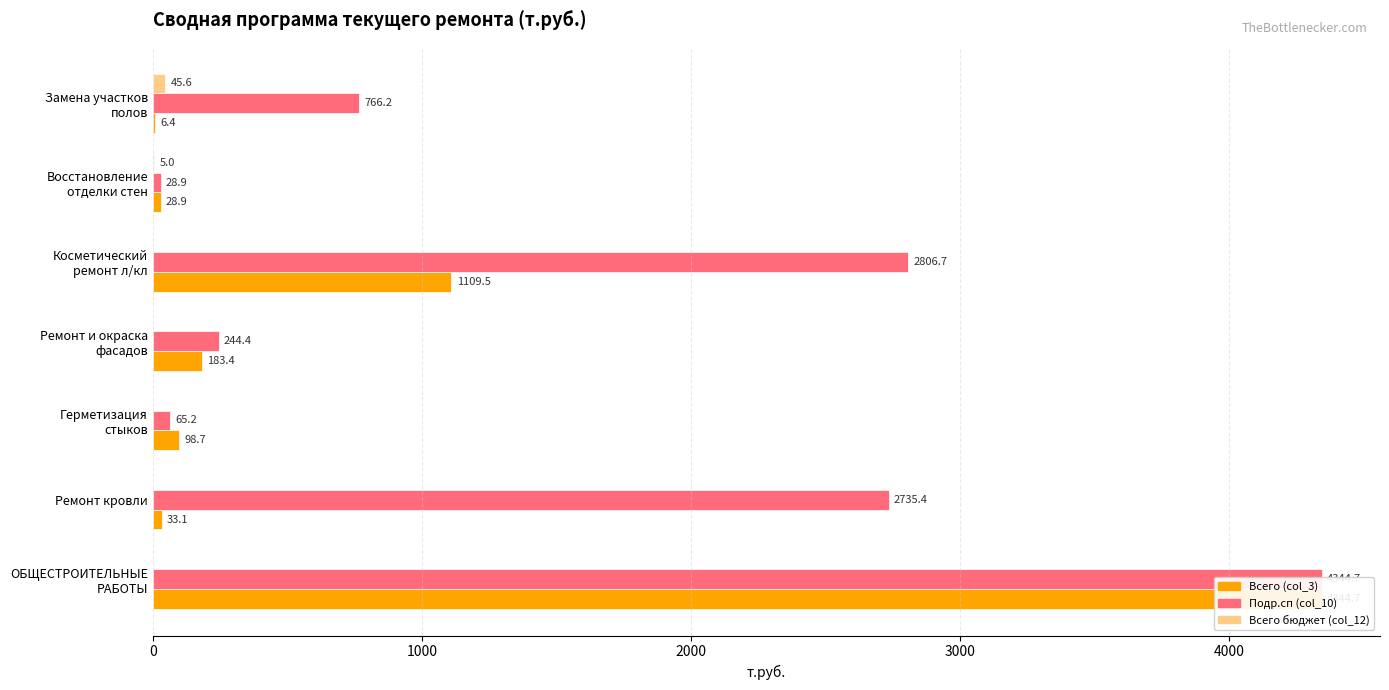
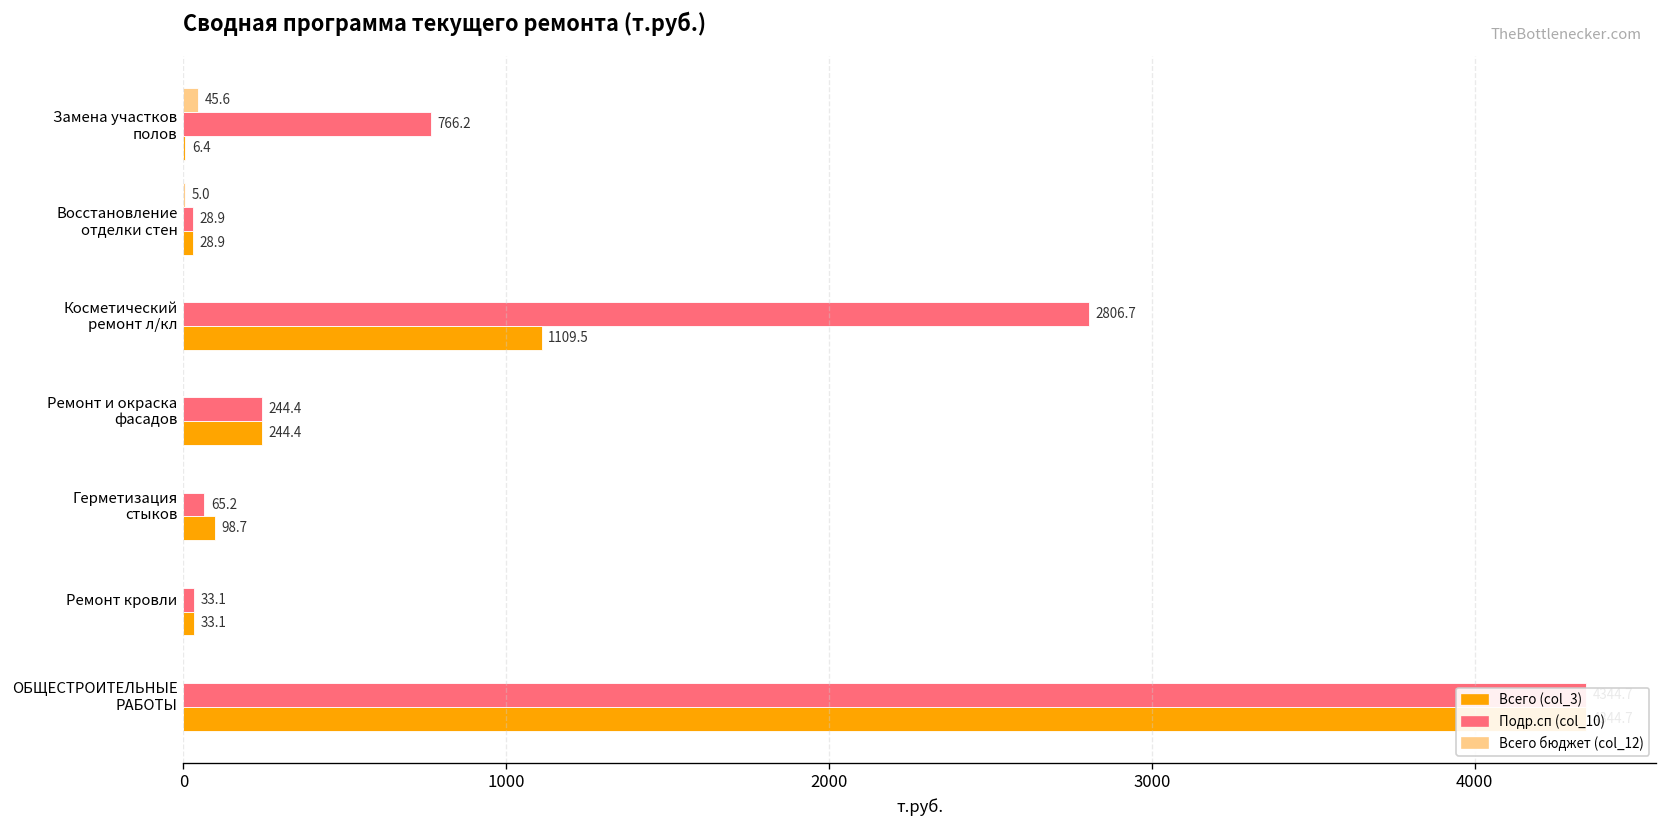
Всего (col_3), Ремонт и окраска фасадов: 183.4 -> 244.4
Подр.сп (col_10), Ремонт кровли: 2735.4 -> 33.1
